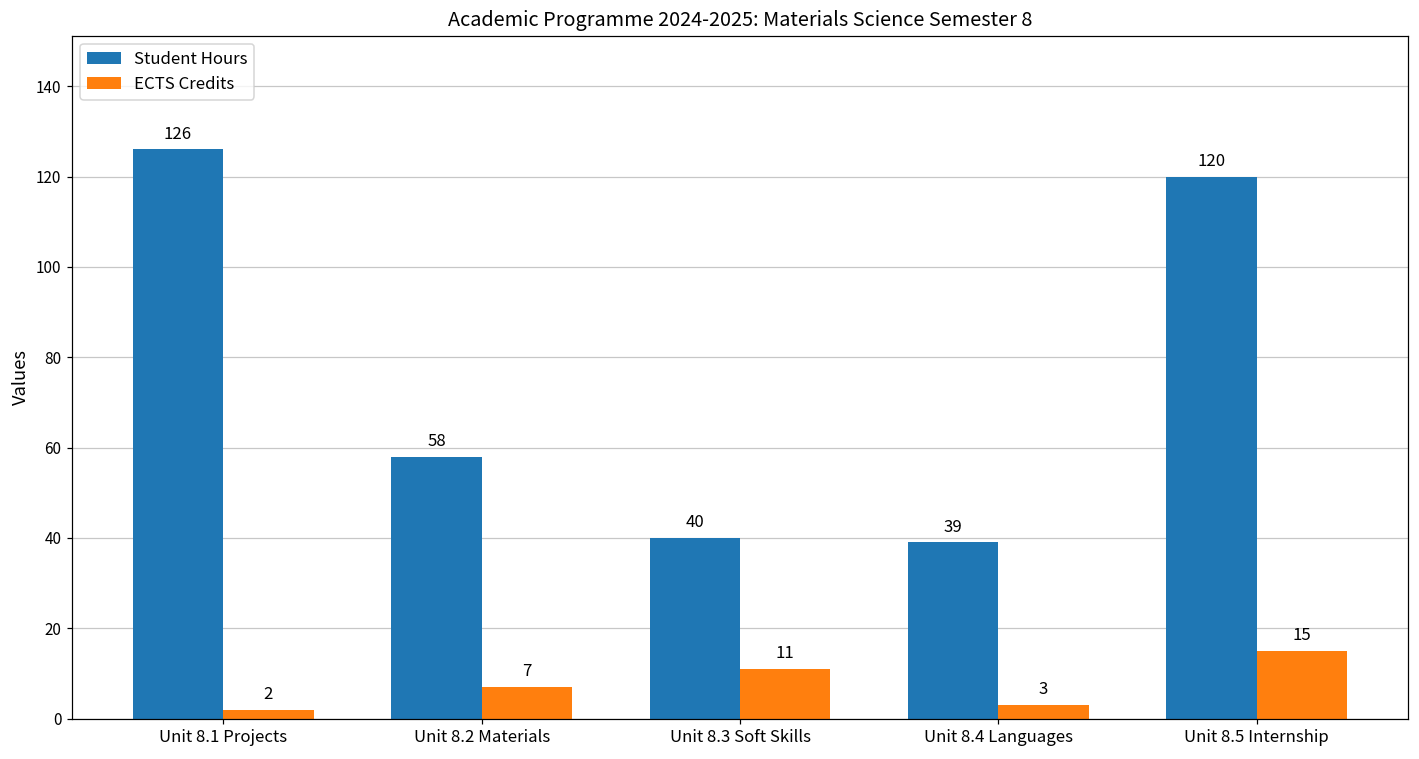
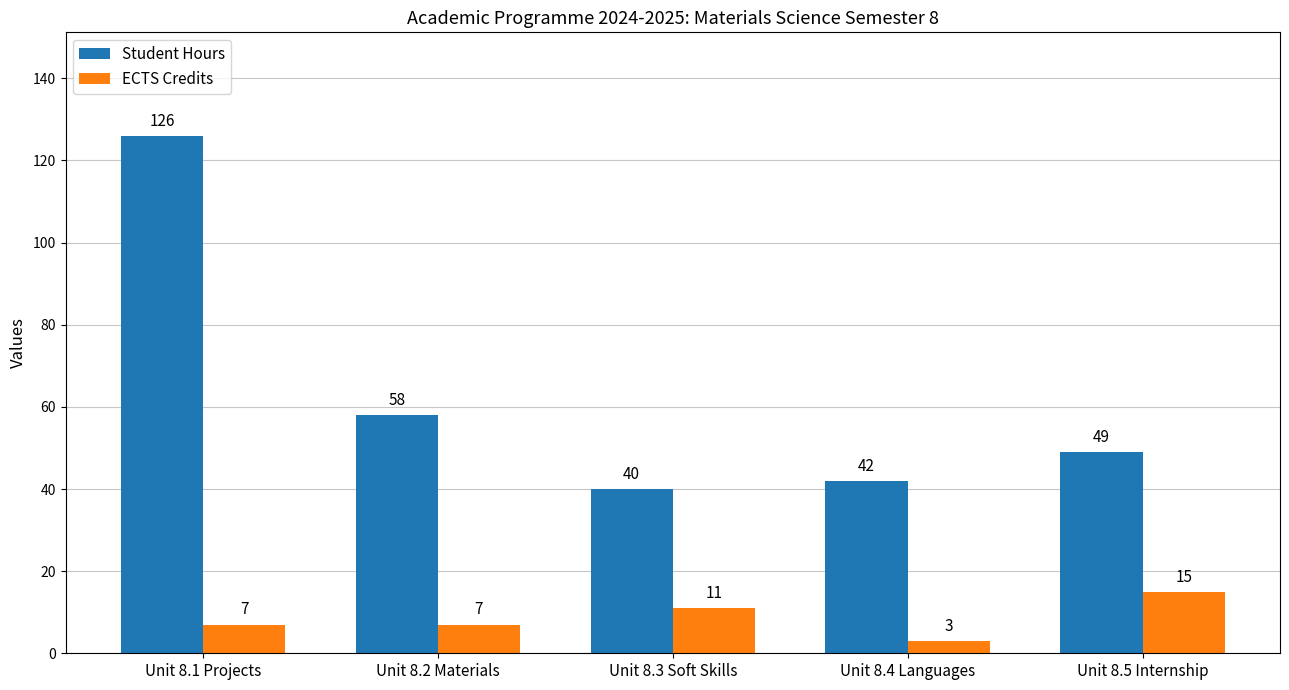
ECTS Credits, Unit 8.1 Projects: 2 -> 7
Student Hours, Unit 8.4 Languages: 39 -> 42
Student Hours, Unit 8.5 Internship: 120 -> 49
